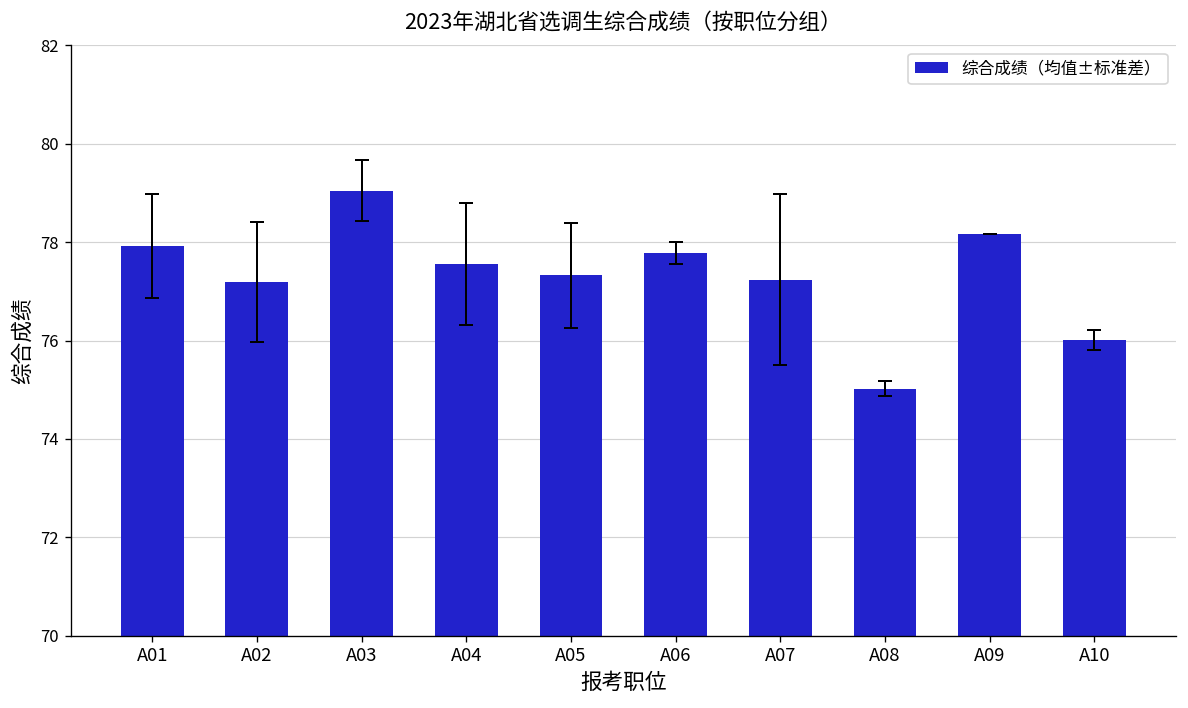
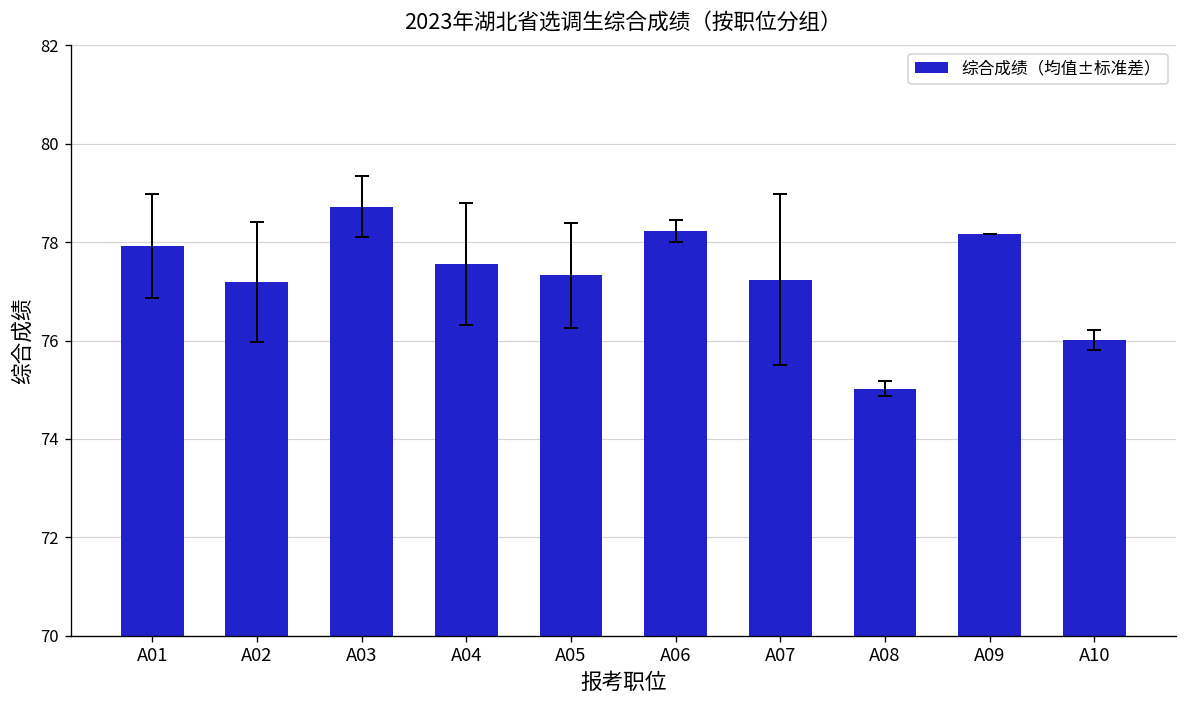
综合成绩（均值±标准差）, A03: 79.0 -> 78.7
综合成绩（均值±标准差）, A06: 77.8 -> 78.2
